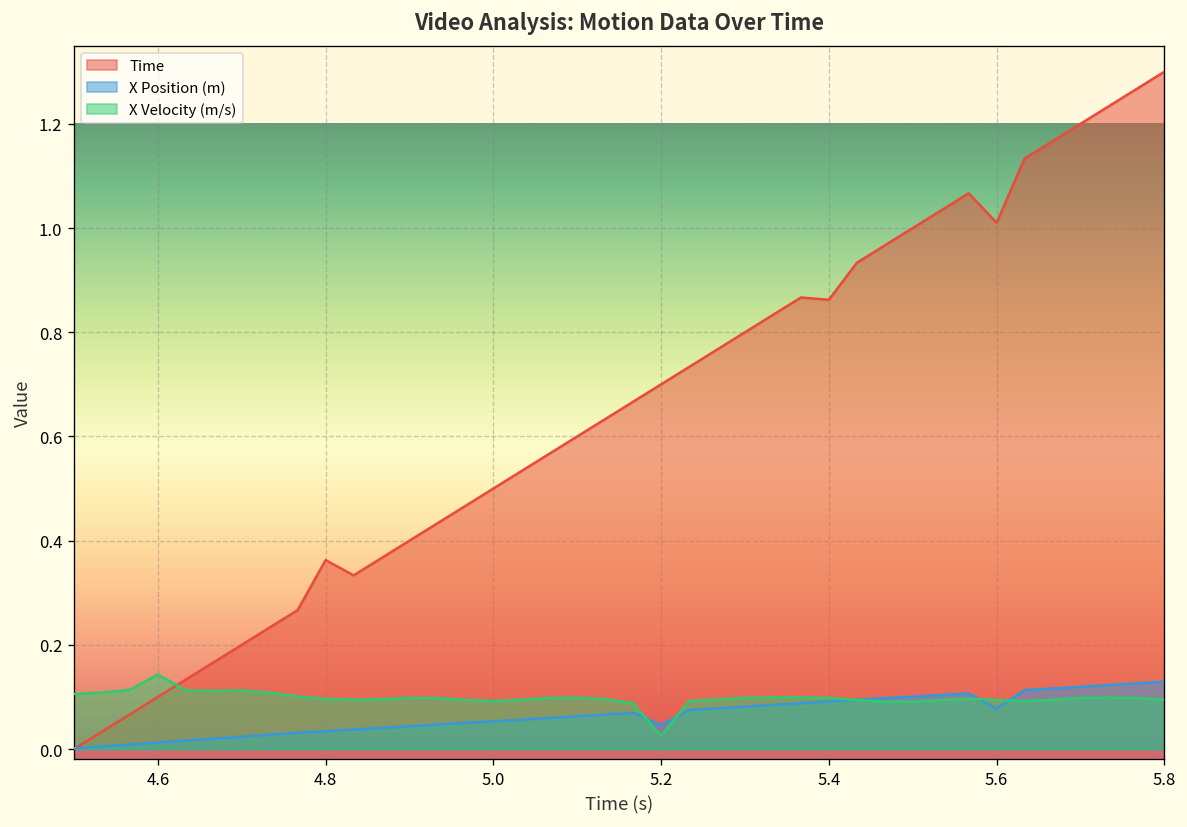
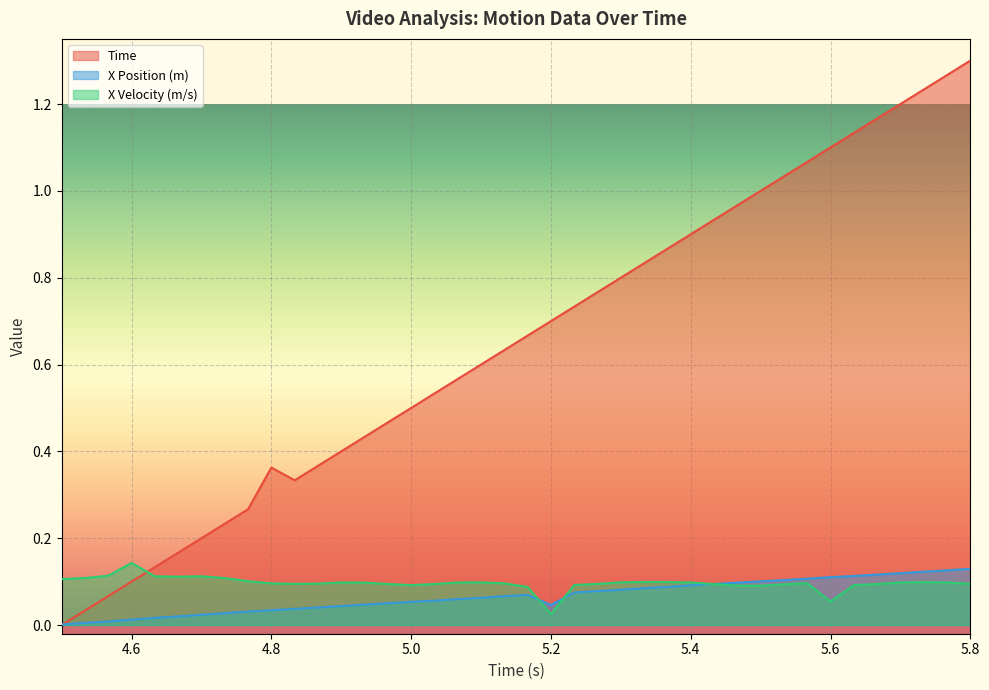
Time, 5.4: 0.86 -> 0.90
Time, 5.6: 1.01 -> 1.10
X Position (m), 5.6: 0.08 -> 0.11
X Velocity (m/s), 5.6: 0.09 -> 0.05
